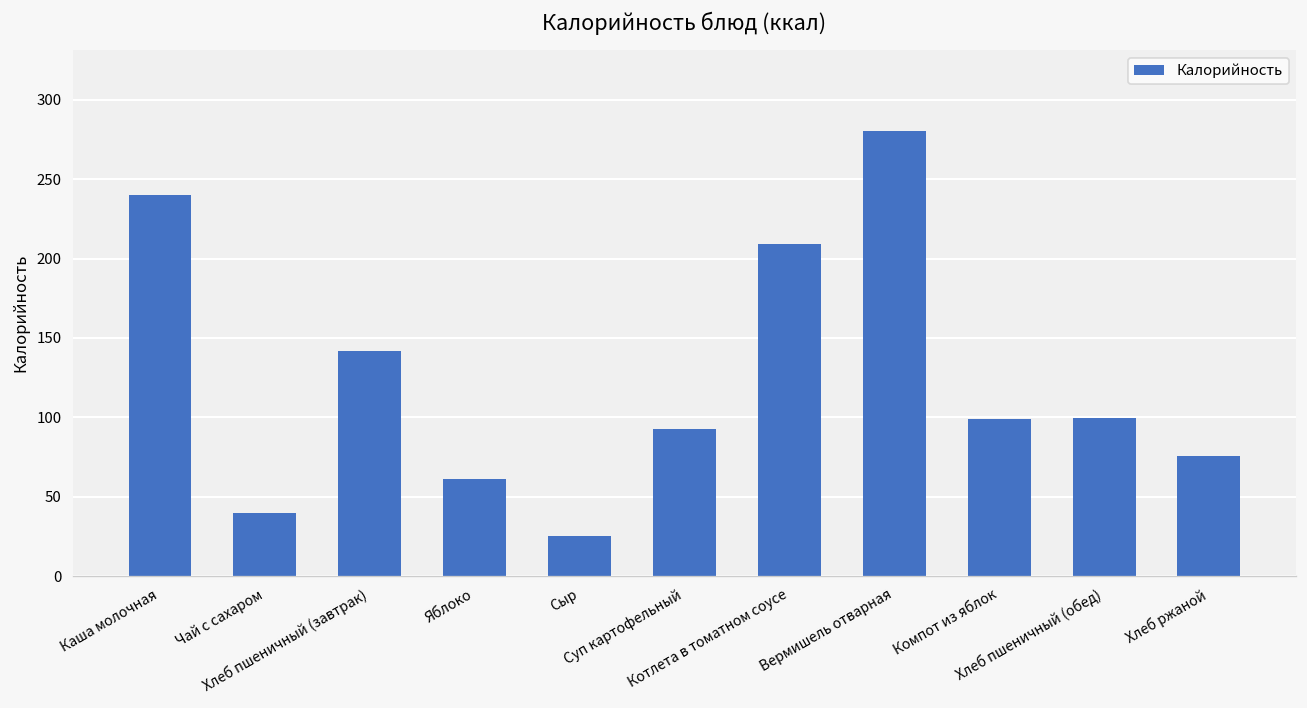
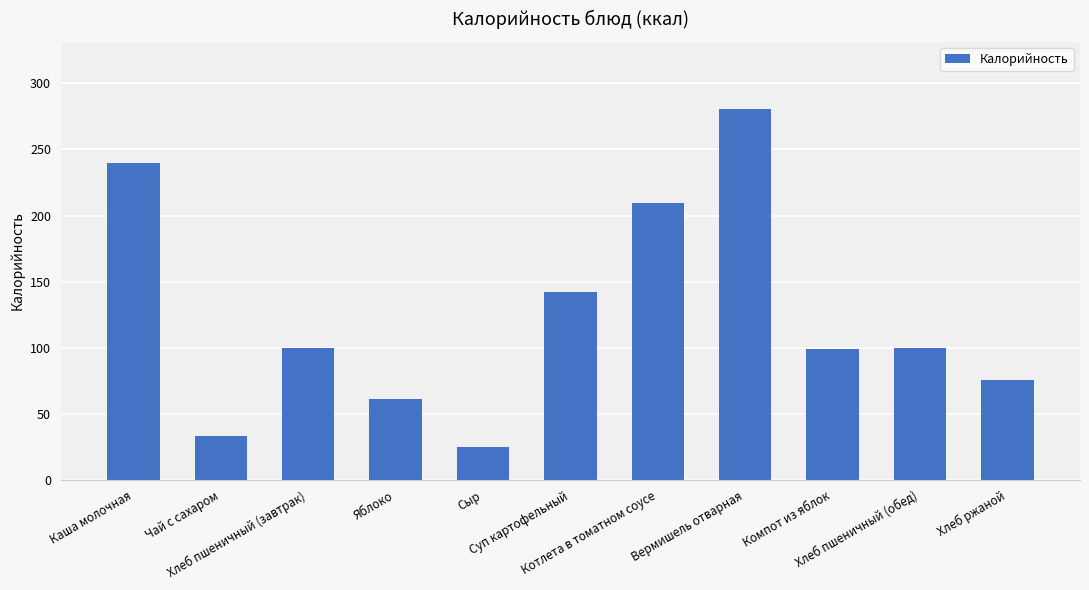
Чай с сахаром: 40 -> 33
Хлеб пшеничный (завтрак): 142 -> 100
Суп картофельный: 93 -> 142
